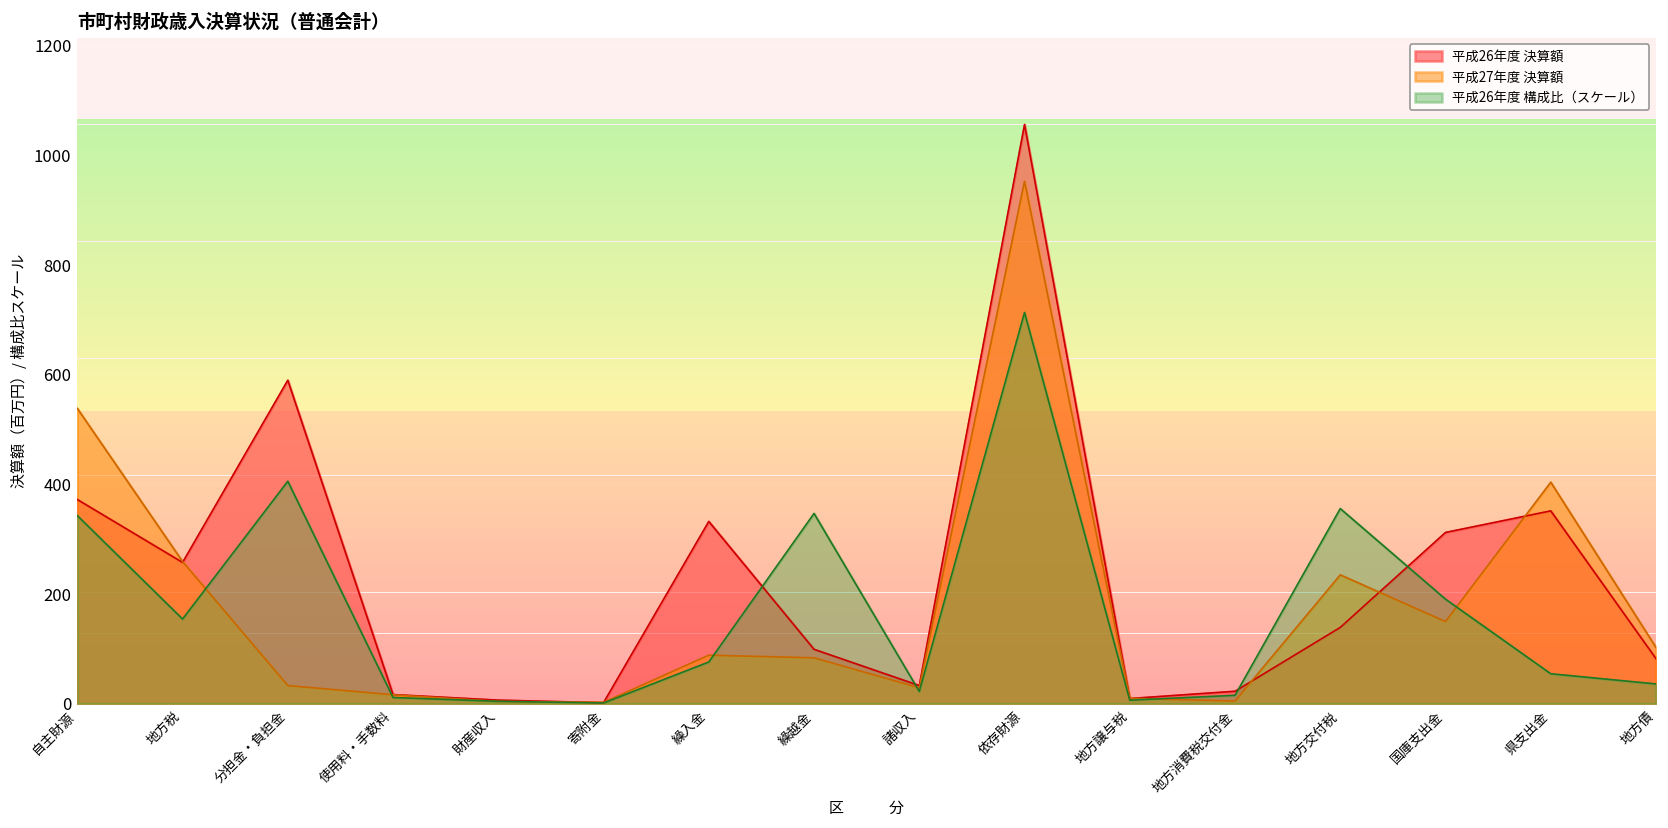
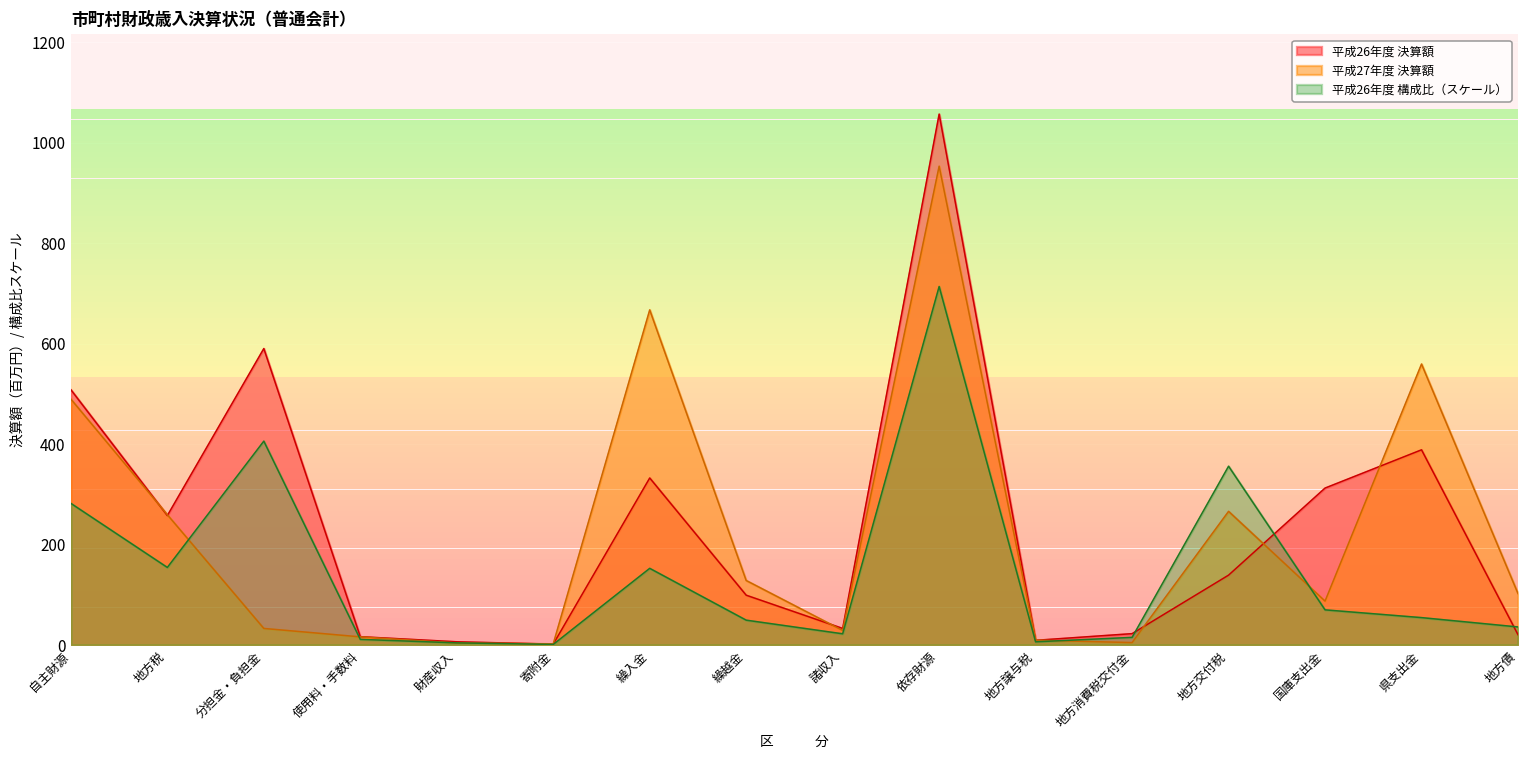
平成26年度 決算額, 自主財源: 370 -> 510
平成27年度 決算額, 自主財源: 540 -> 490
平成26年度 構成比（スケール）, 自主財源: 340 -> 280
平成27年度 決算額, 繰入金: 90 -> 670
平成26年度 構成比（スケール）, 繰入金: 80 -> 150
平成27年度 決算額, 繰越金: 80 -> 130
平成26年度 構成比（スケール）, 繰越金: 350 -> 50
平成27年度 決算額, 地方交付税: 230 -> 270
平成27年度 決算額, 国庫支出金: 150 -> 90
平成26年度 構成比（スケール）, 国庫支出金: 190 -> 70
平成26年度 決算額, 県支出金: 350 -> 390
平成27年度 決算額, 県支出金: 400 -> 560
平成26年度 決算額, 地方債: 80 -> 20
